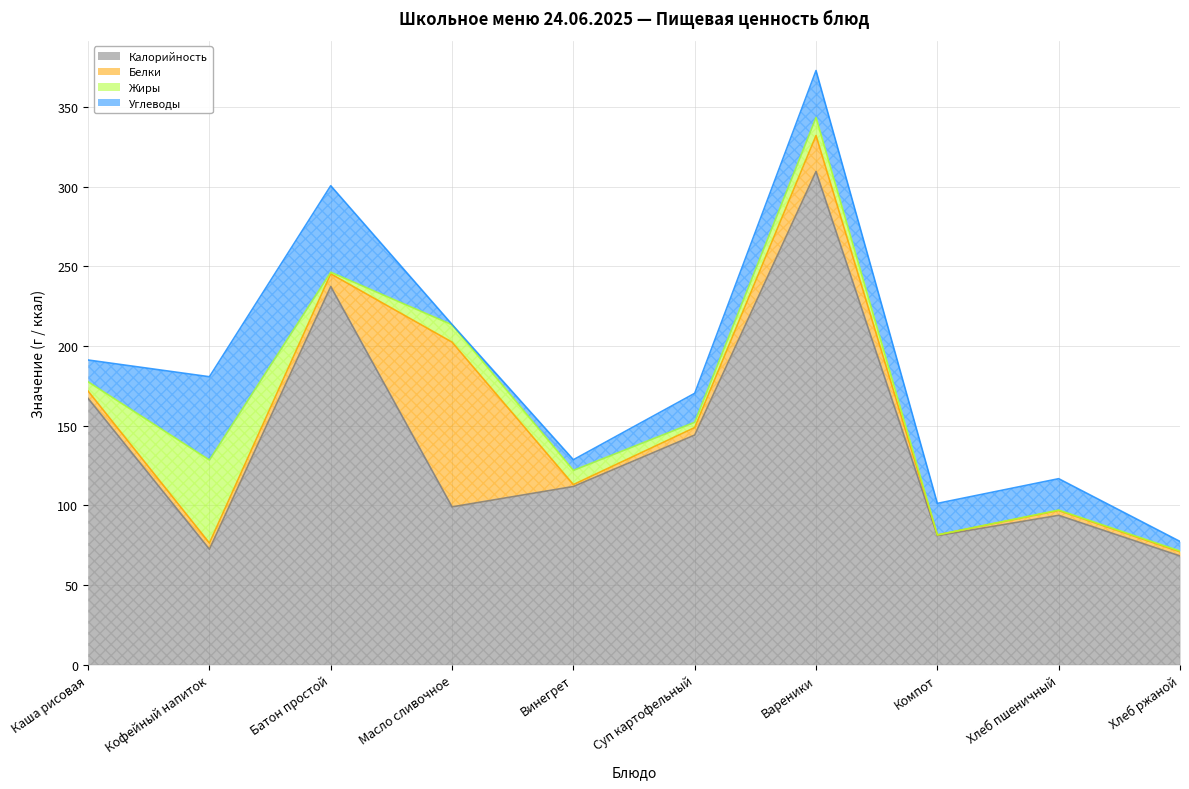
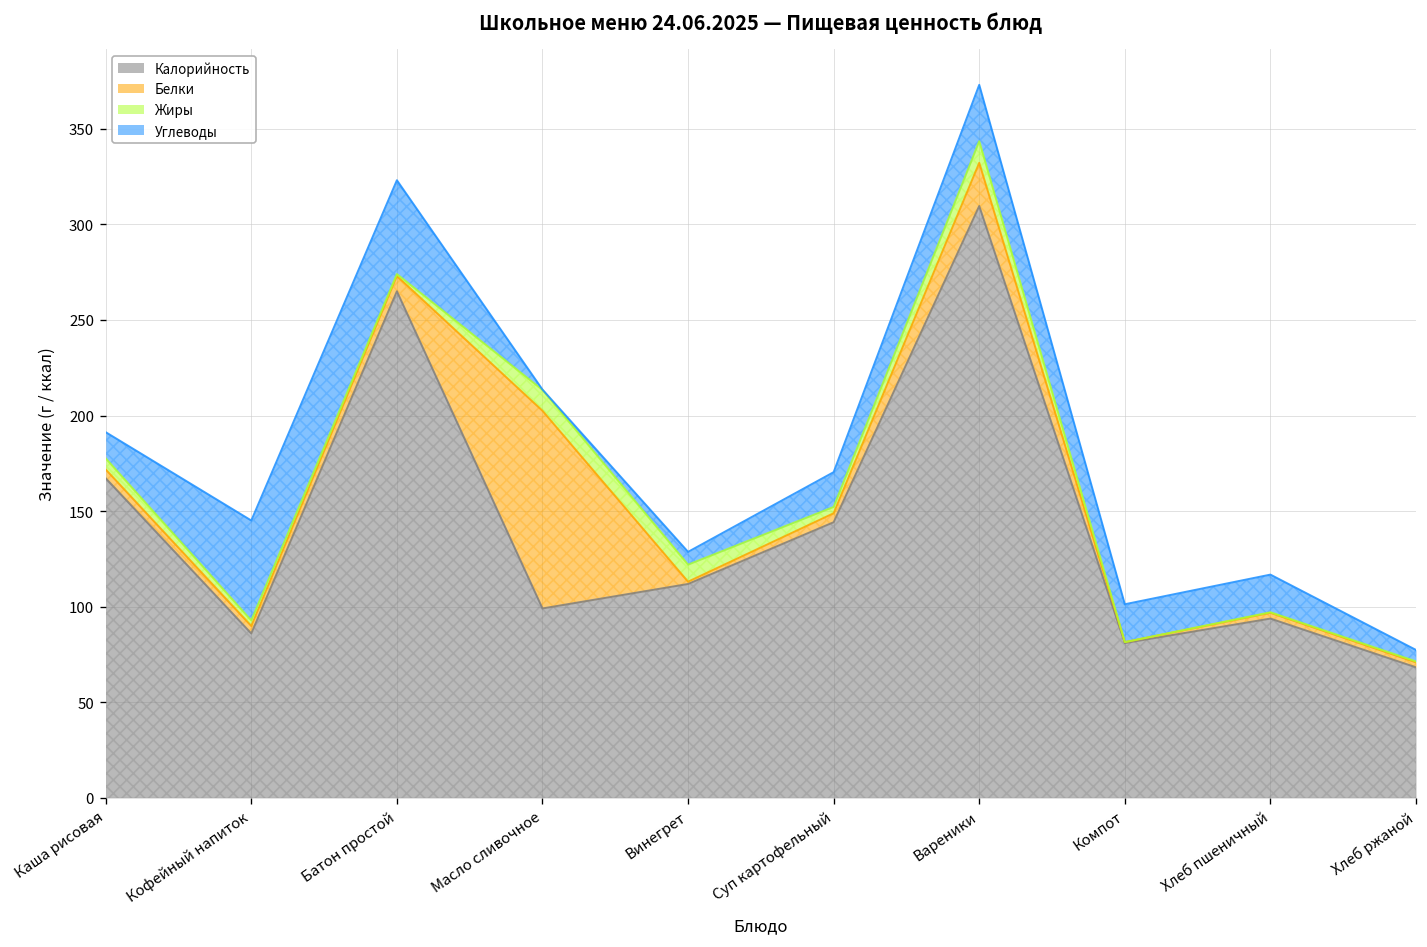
Калорийность, Кофейный напиток: 73 -> 86
Жиры, Кофейный напиток: 52 -> 3
Калорийность, Батон простой: 237 -> 265
Углеводы, Батон простой: 54 -> 49
